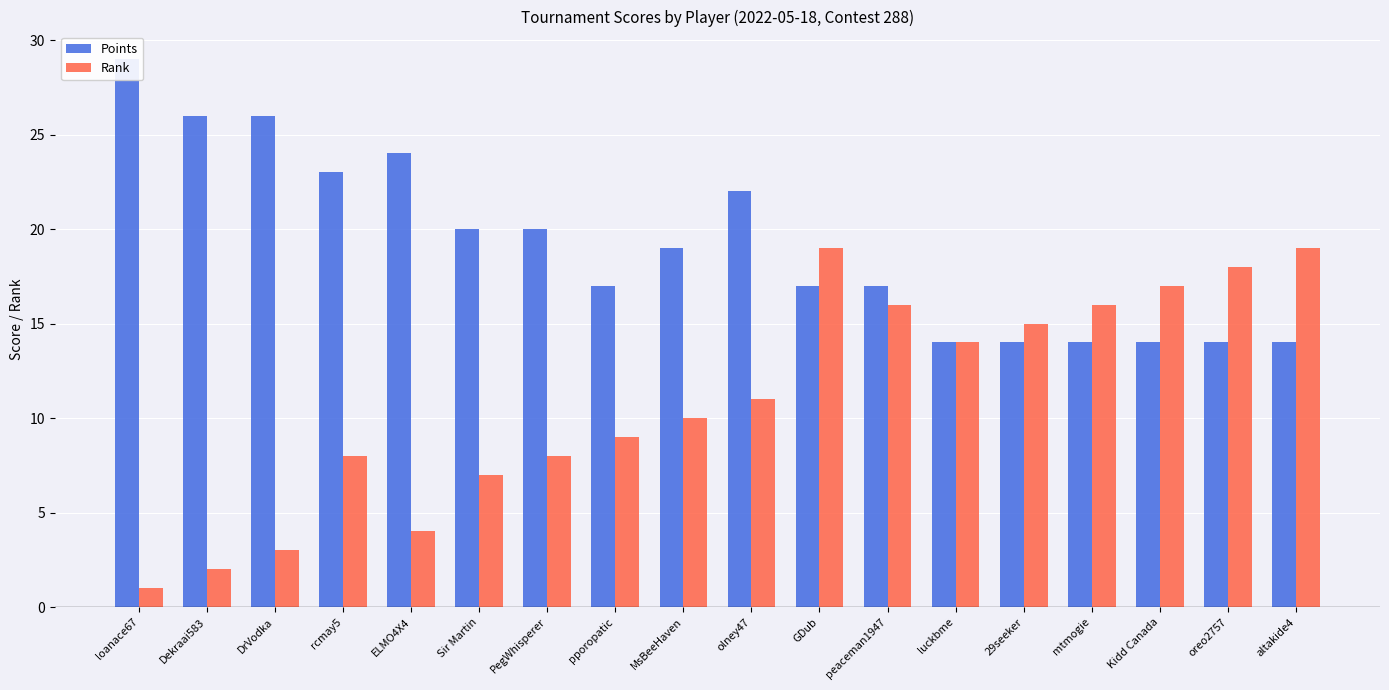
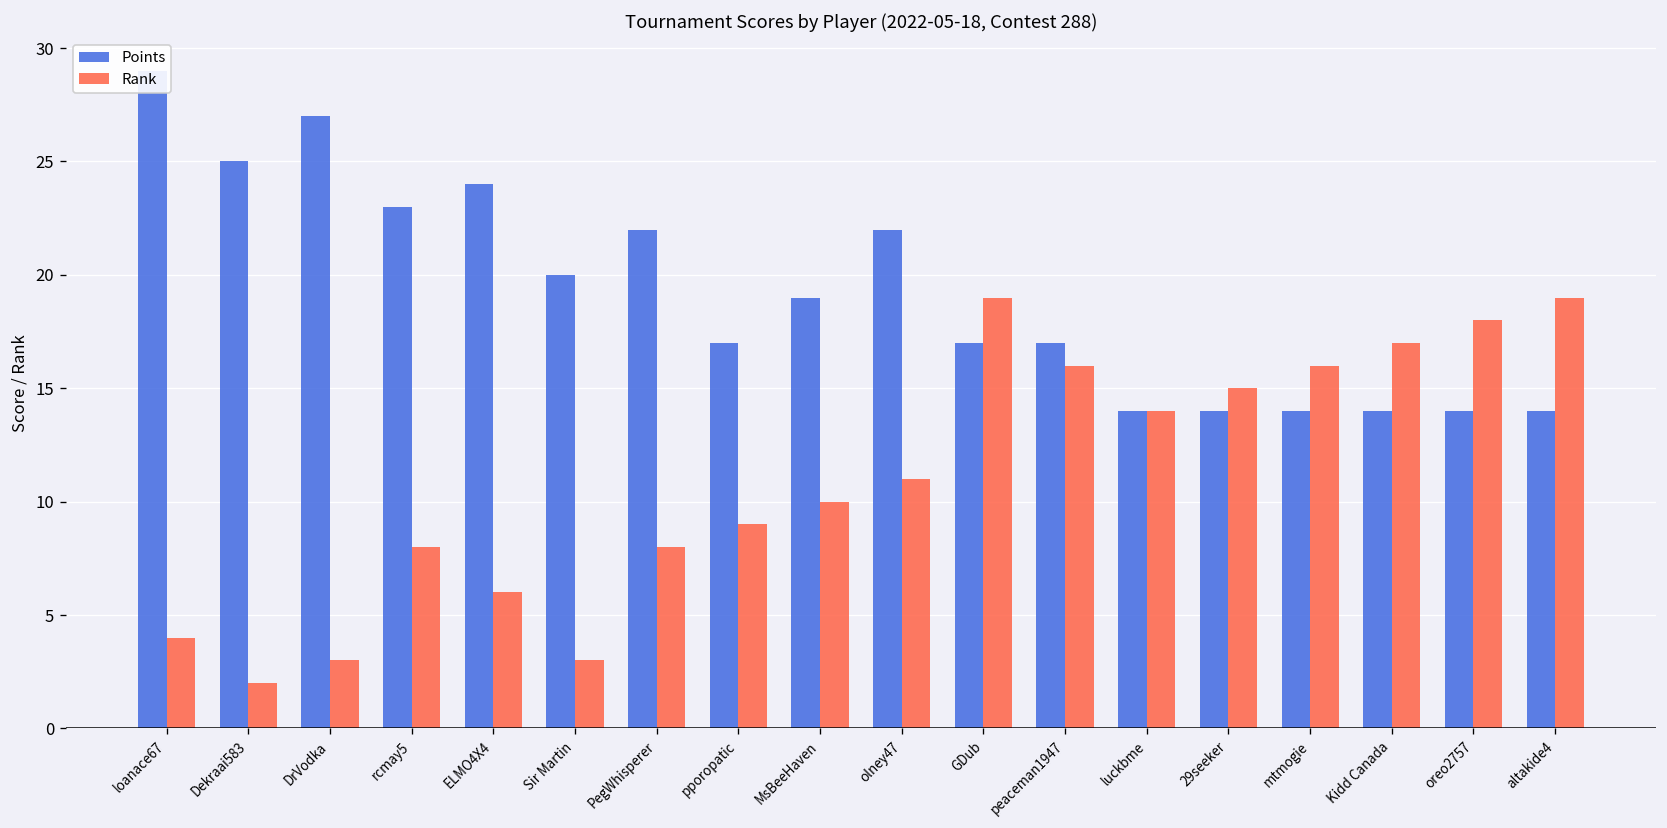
Rank, loanace67: 1 -> 4
Points, Dekraai583: 26 -> 25
Points, DrVodka: 26 -> 27
Rank, ELMO4X4: 4 -> 6
Rank, Sir Martin: 7 -> 3
Points, PegWhisperer: 20 -> 22
